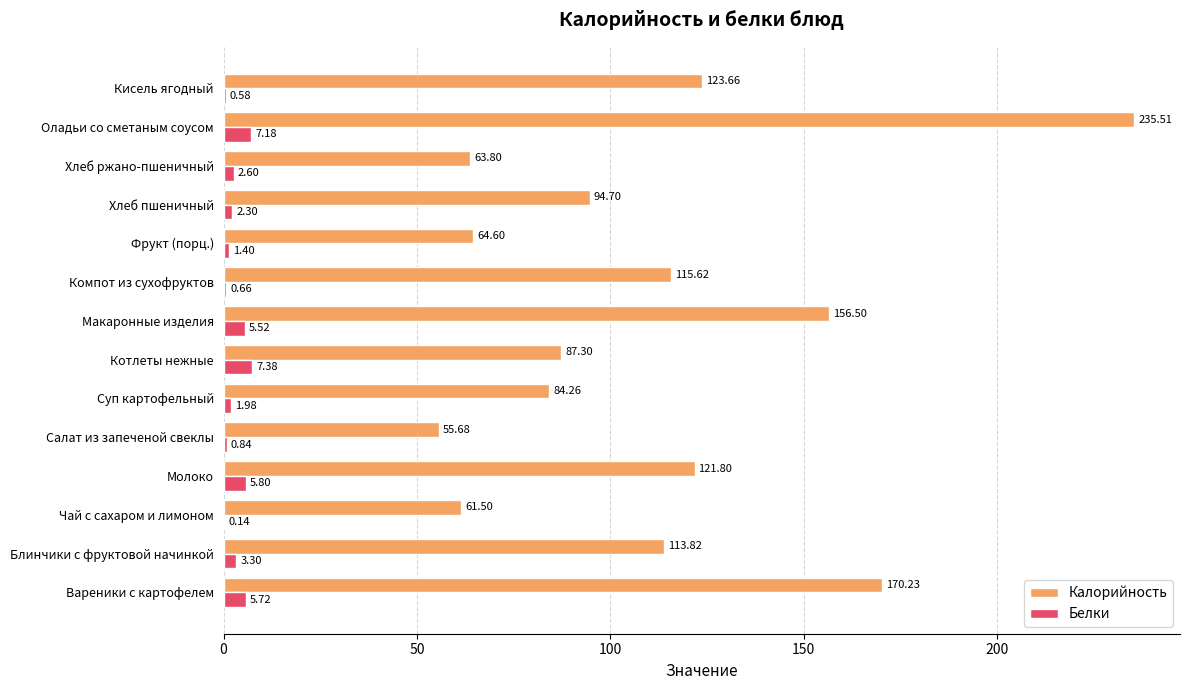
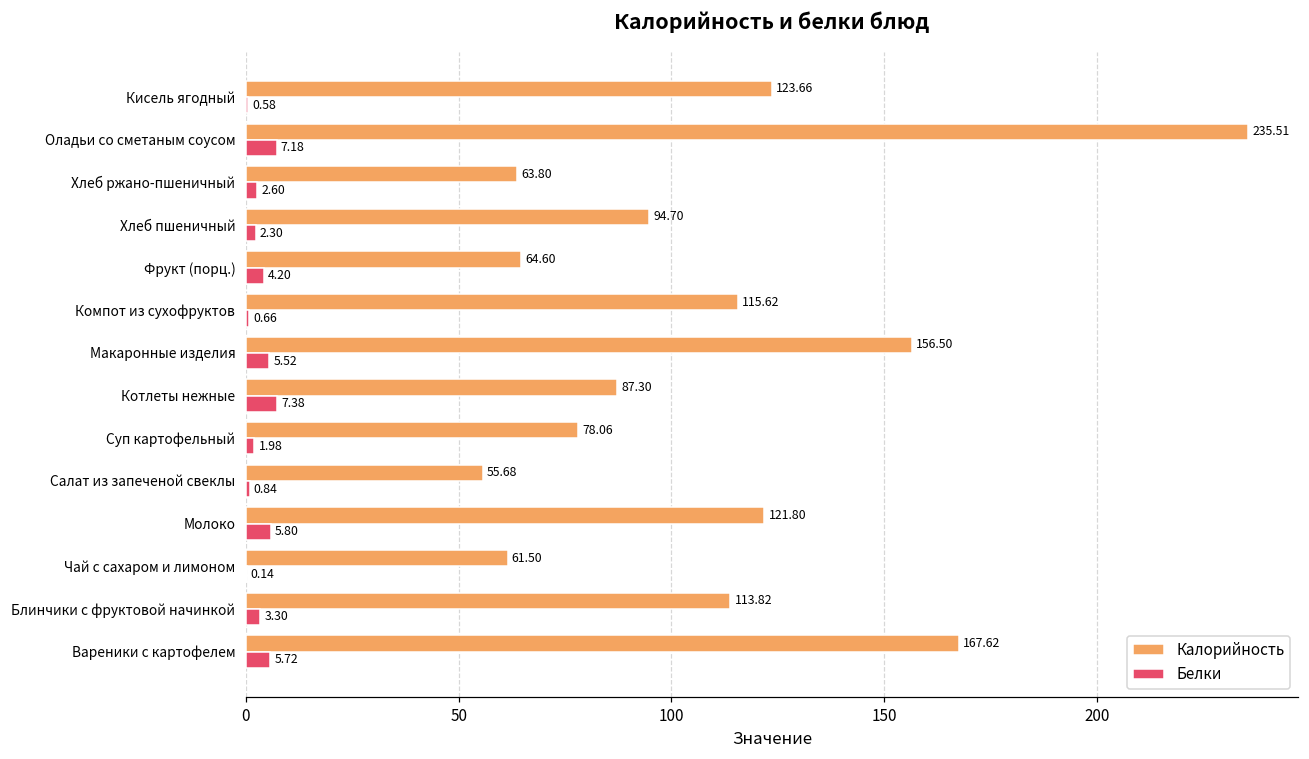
Белки, Фрукт (порц.): 1.40 -> 4.20
Калорийность, Суп картофельный: 84.26 -> 78.06
Калорийность, Вареники с картофелем: 170.23 -> 167.62
